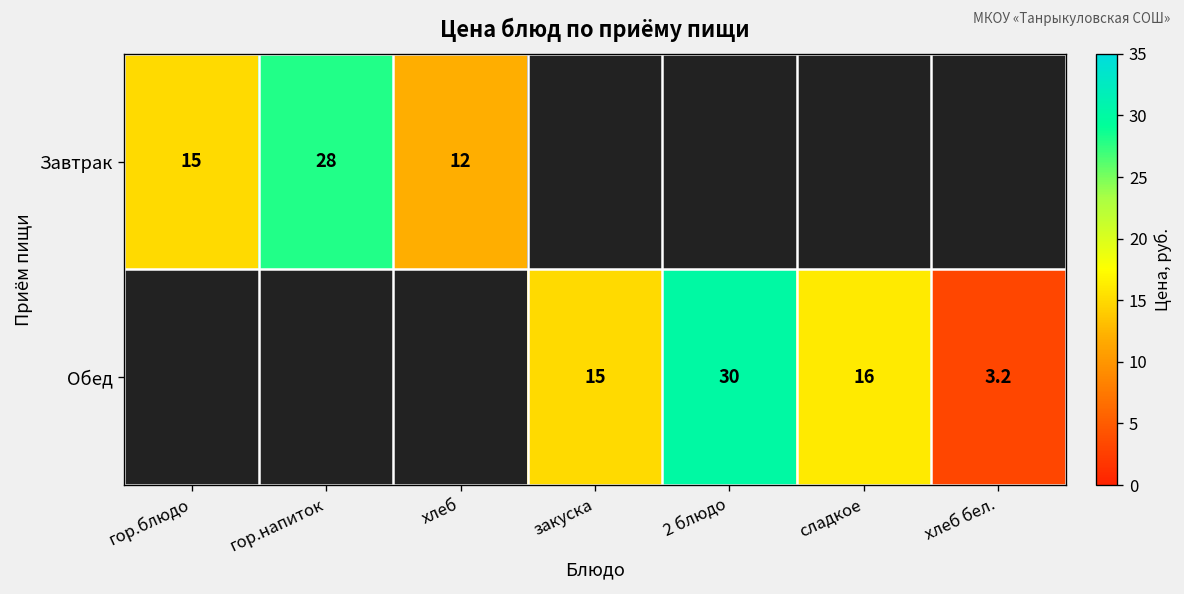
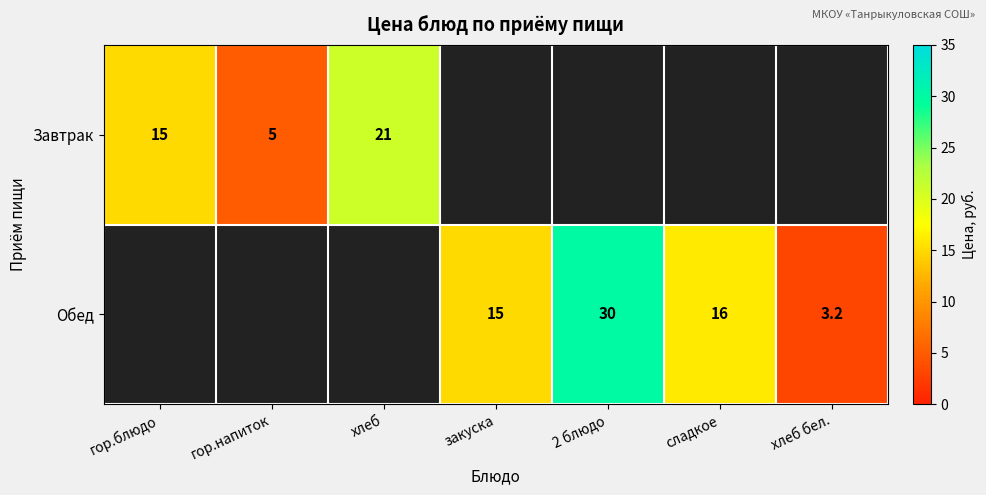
Завтрак, гор.напиток: 28 -> 5
Завтрак, хлеб: 12 -> 21
